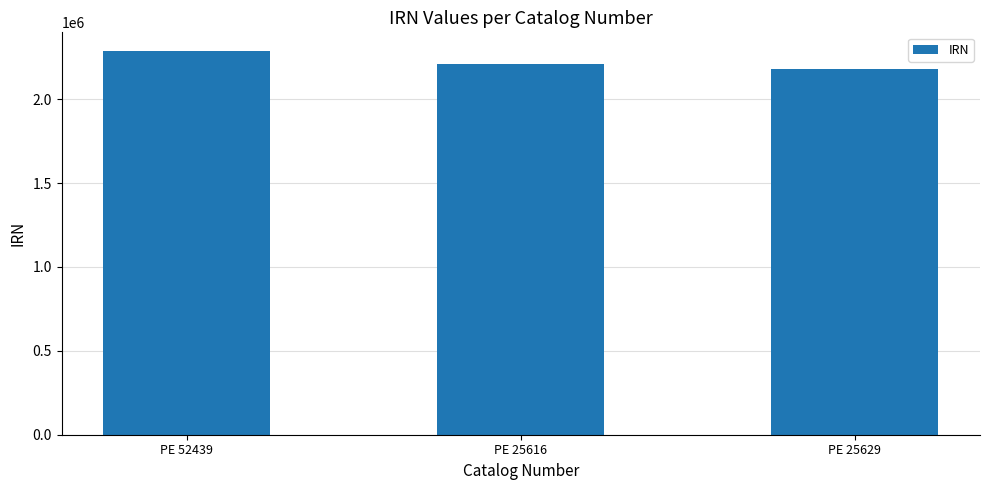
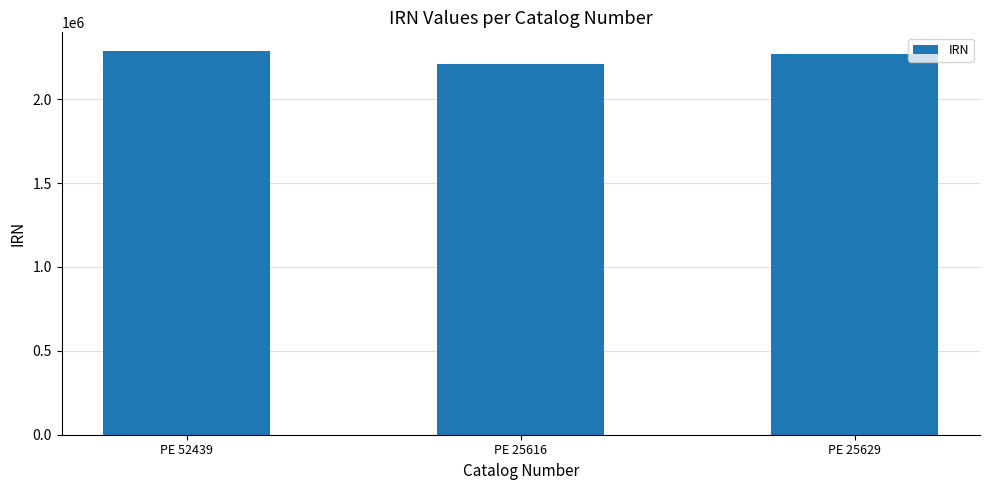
PE 25629: 2180000 -> 2270000
